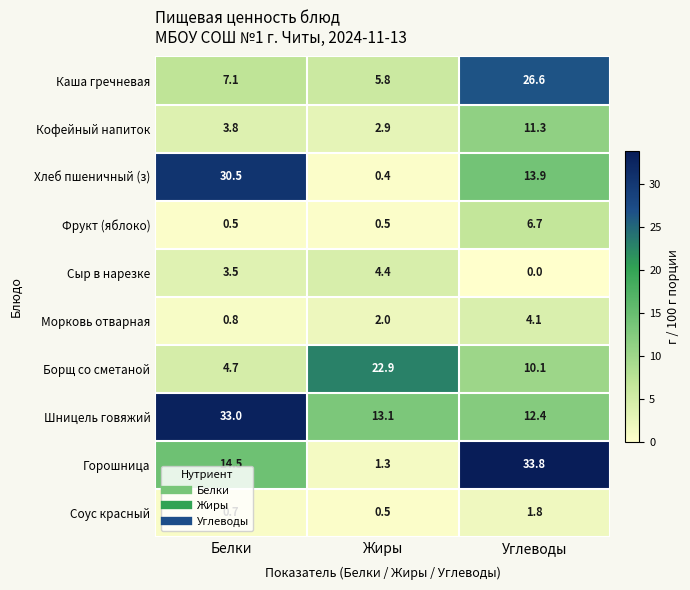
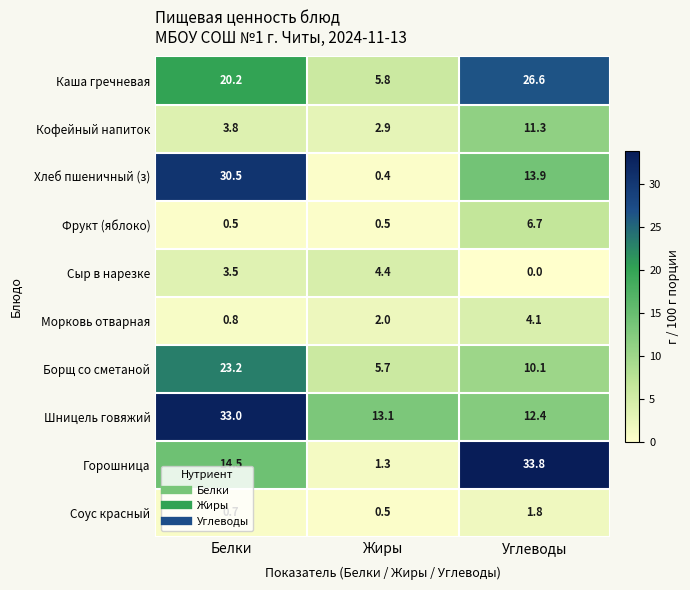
Каша гречневая, Белки: 7.1 -> 20.2
Борщ со сметаной, Белки: 4.7 -> 23.2
Борщ со сметаной, Жиры: 22.9 -> 5.7
